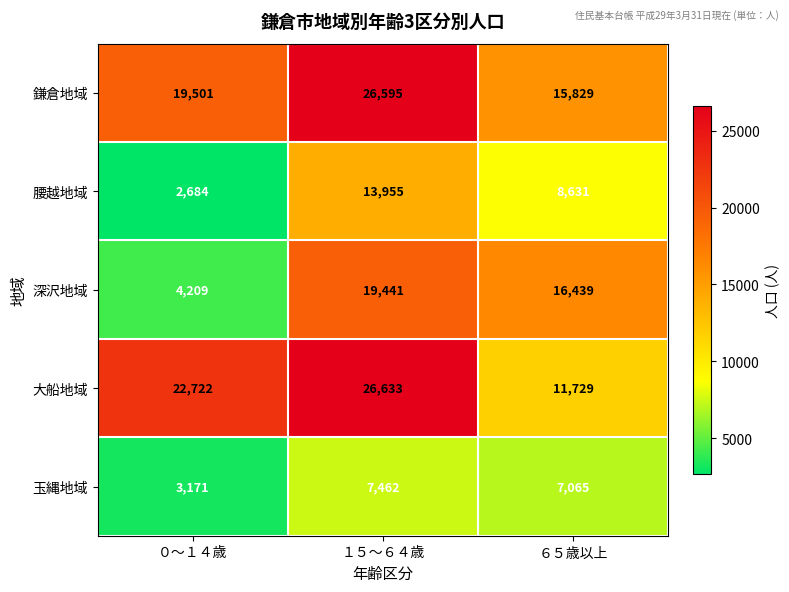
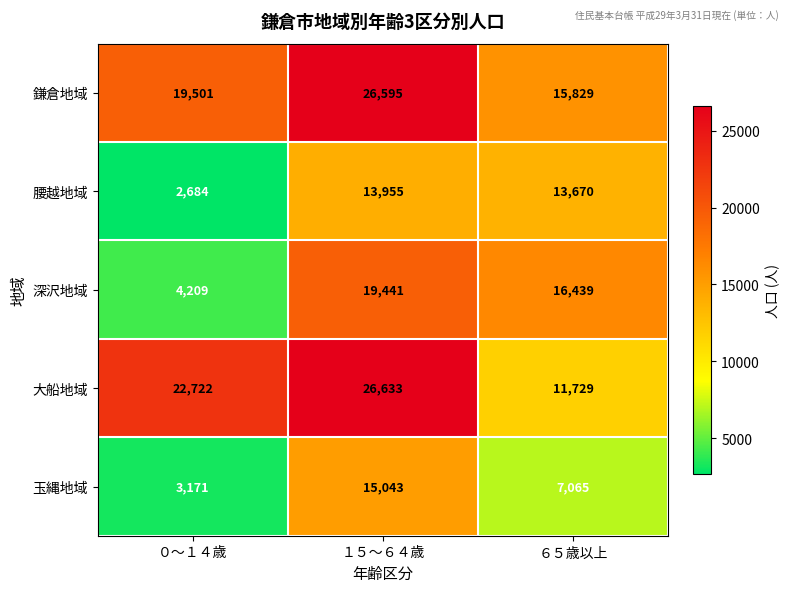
腰越地域, ６５歳以上: 8,631 -> 13,670
玉縄地域, １５～６４歳: 7,462 -> 15,043
